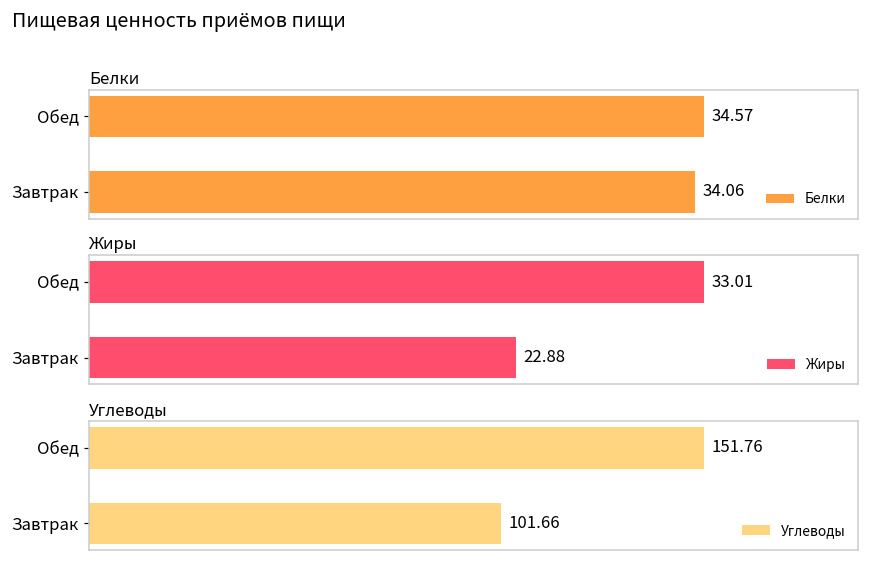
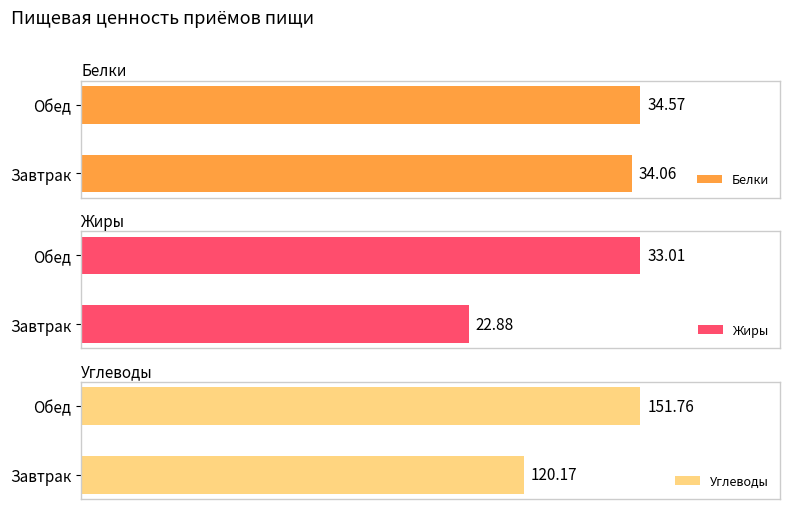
Углеводы, Завтрак: 101.66 -> 120.17
